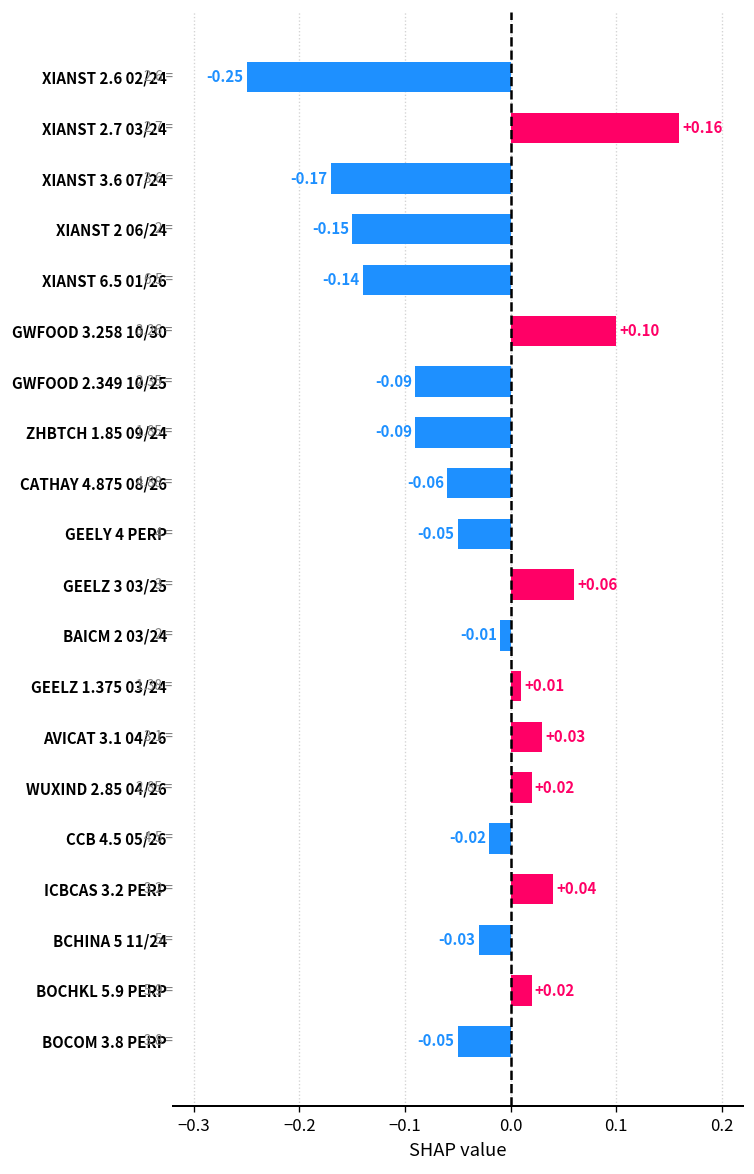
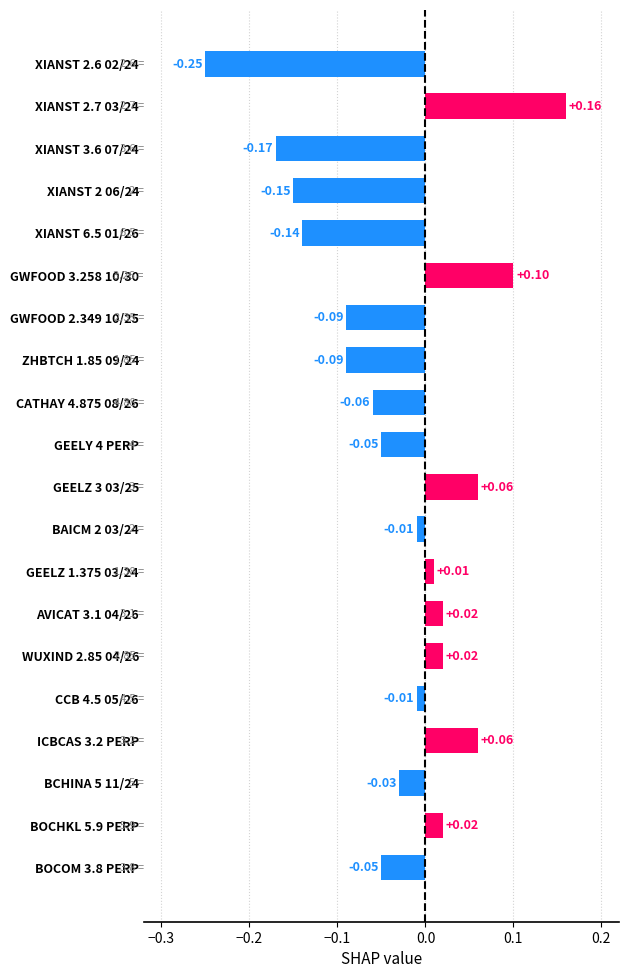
AVICAT 3.1 04/26: +0.03 -> +0.02
CCB 4.5 05/26: -0.02 -> -0.01
ICBCAS 3.2 PERP: +0.04 -> +0.06
